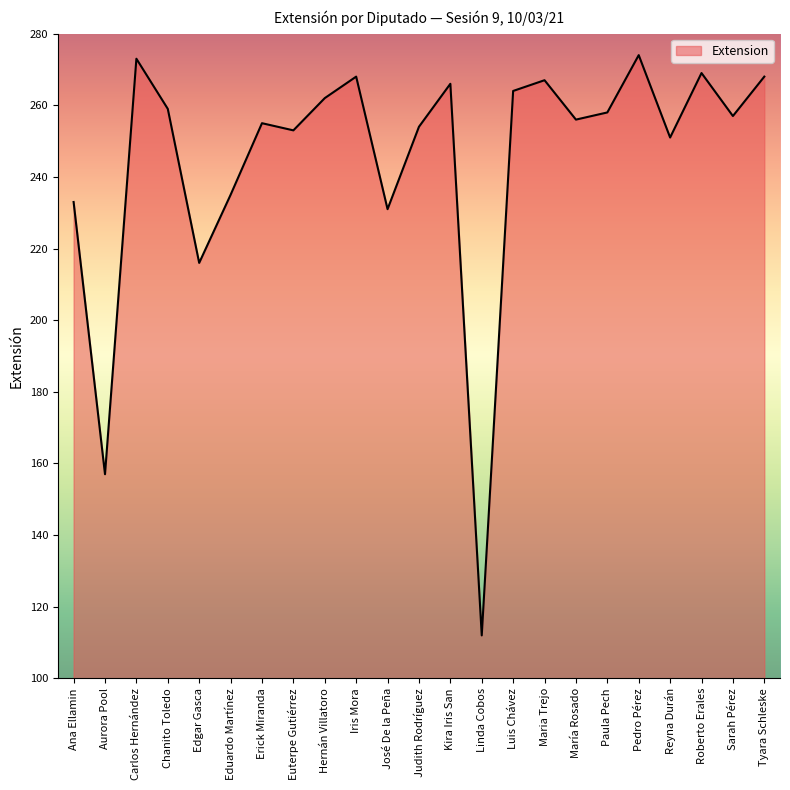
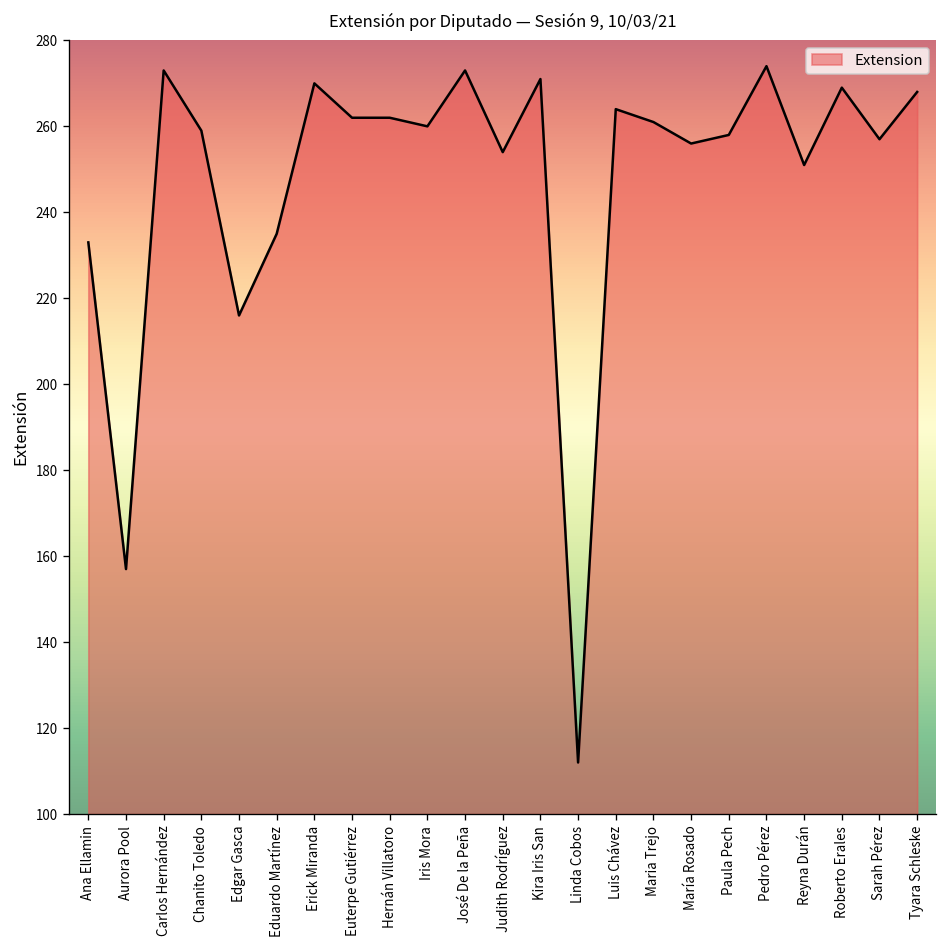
Erick Miranda: 255 -> 270
Euterpe Gutiérrez: 253 -> 262
Iris Mora: 268 -> 260
José De la Peña: 231 -> 273
Kira Iris San: 266 -> 271
Maria Trejo: 267 -> 261
